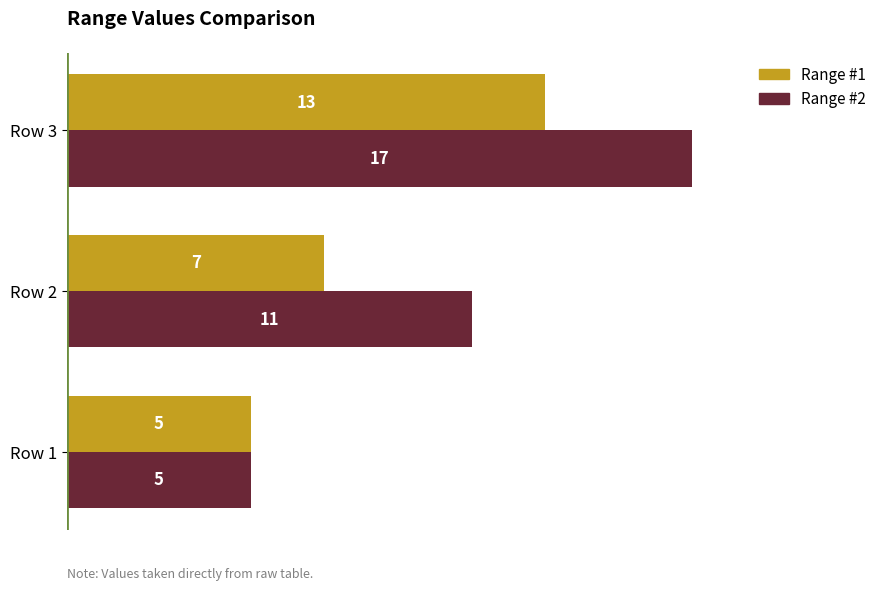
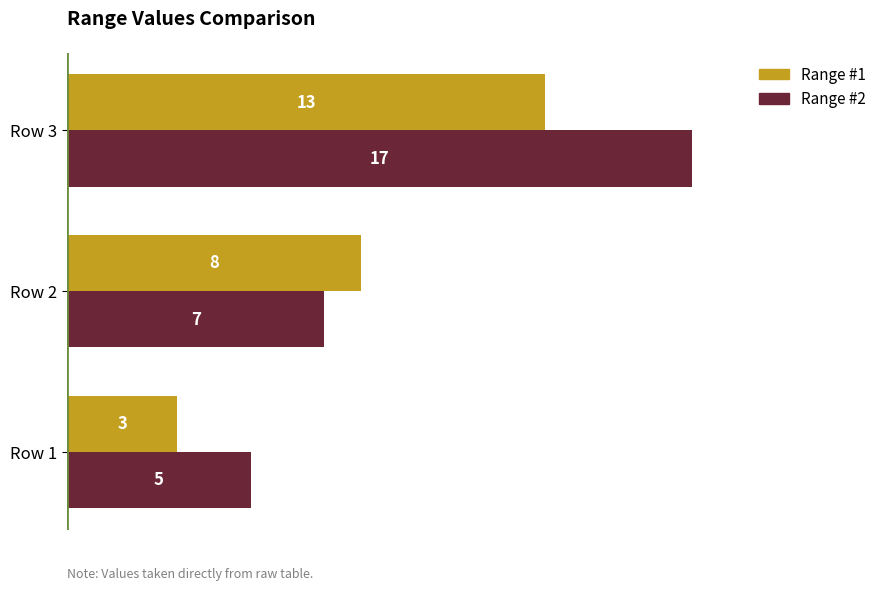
Range #1, Row 2: 7 -> 8
Range #2, Row 2: 11 -> 7
Range #1, Row 1: 5 -> 3
